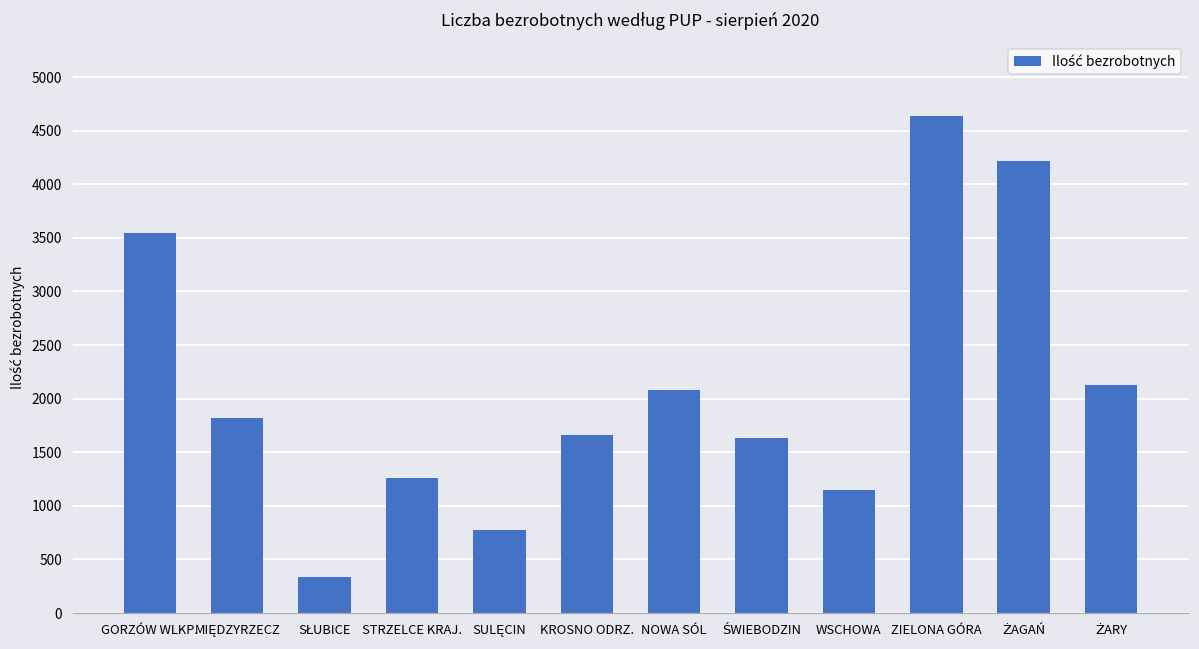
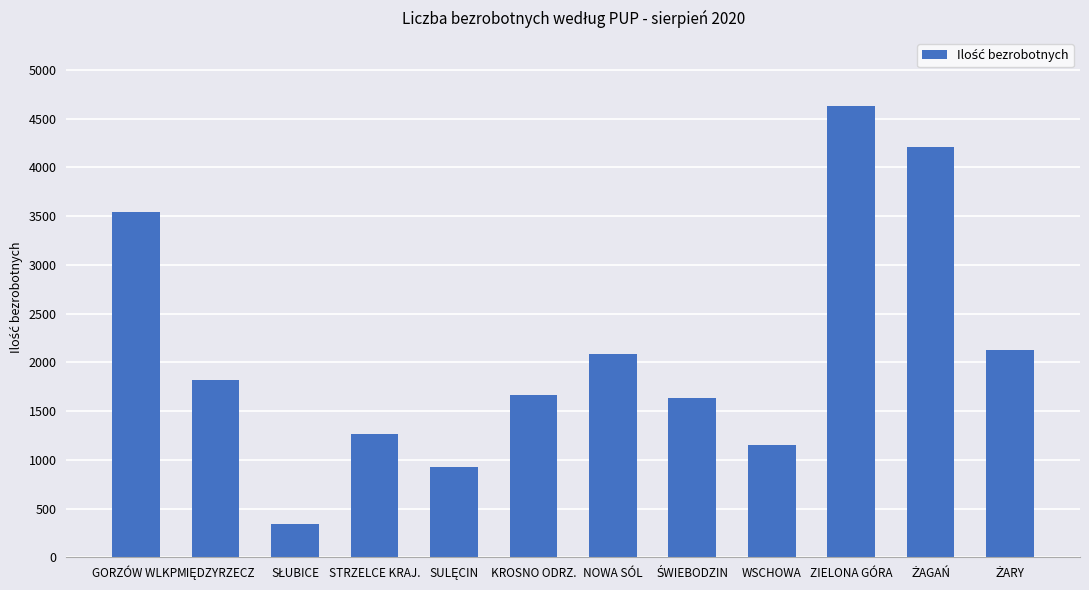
SULĘCIN: 800 -> 900
